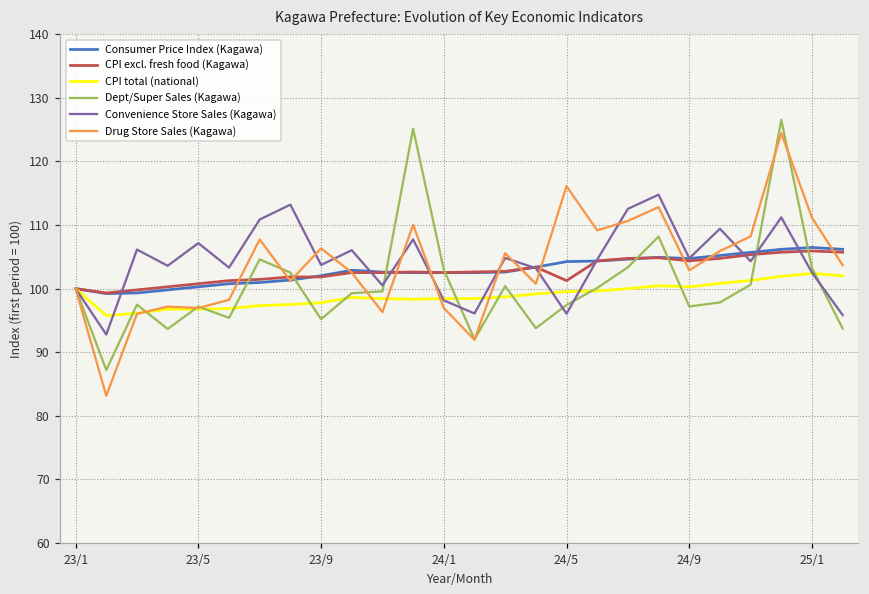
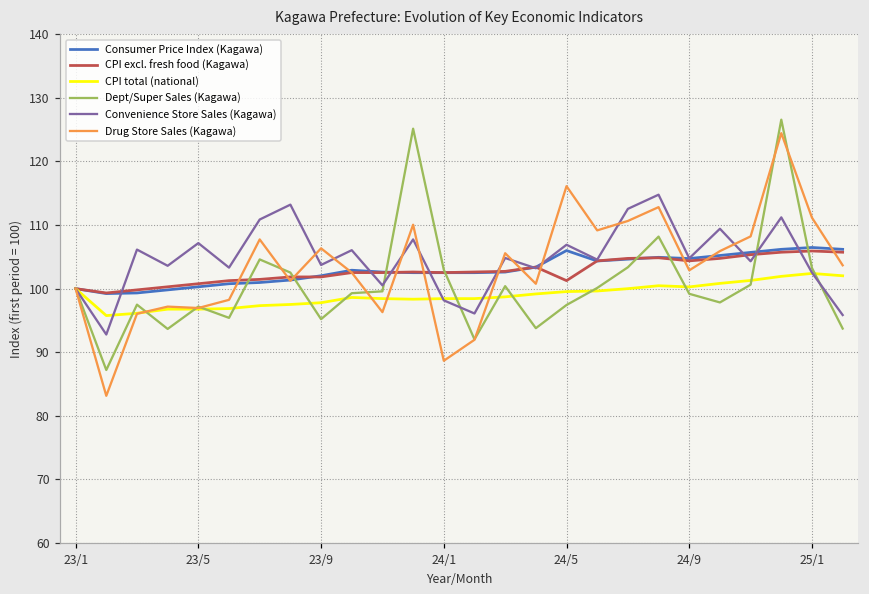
Drug Store Sales (Kagawa), 24/1: 97 -> 89
Consumer Price Index (Kagawa), 24/5: 104 -> 106
Convenience Store Sales (Kagawa), 24/5: 96 -> 107
Dept/Super Sales (Kagawa), 24/9: 97 -> 99
